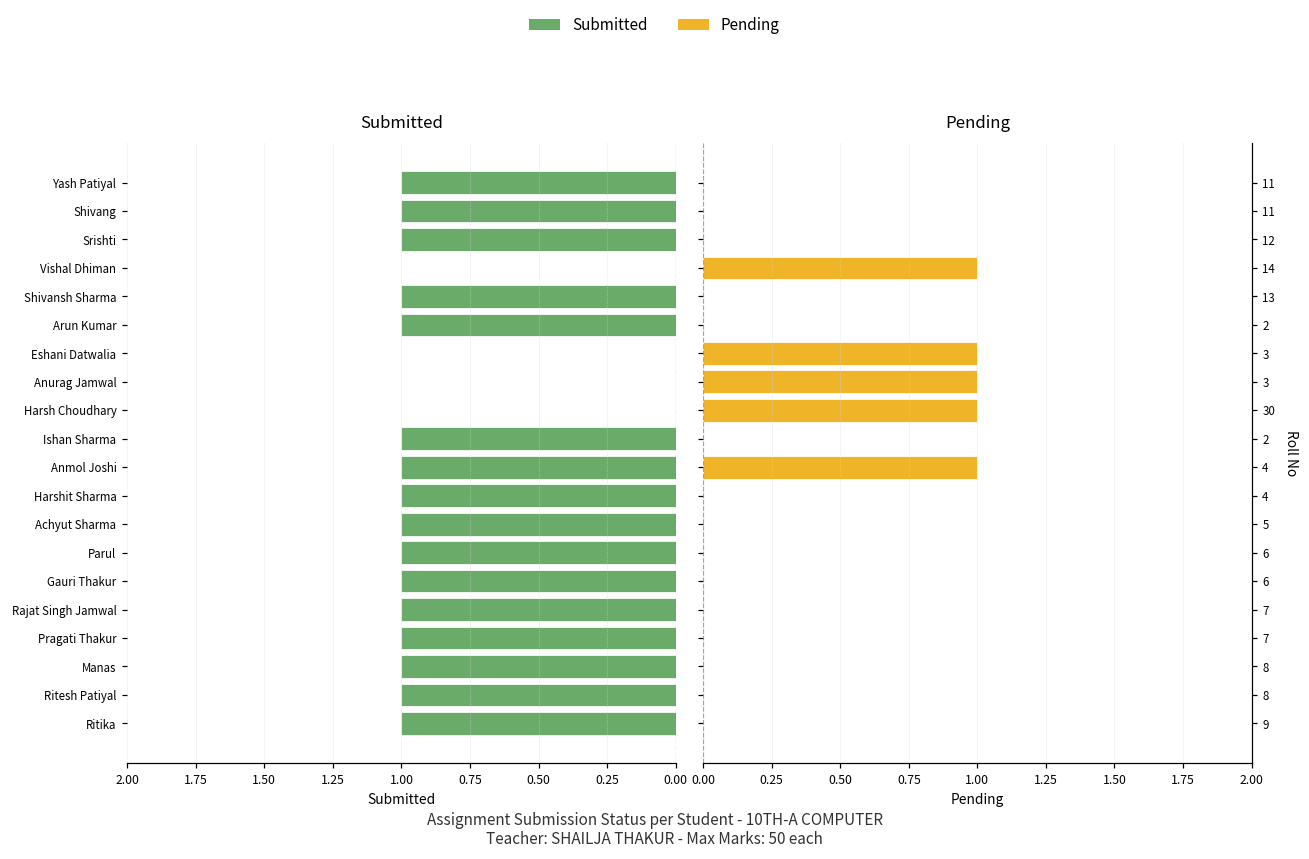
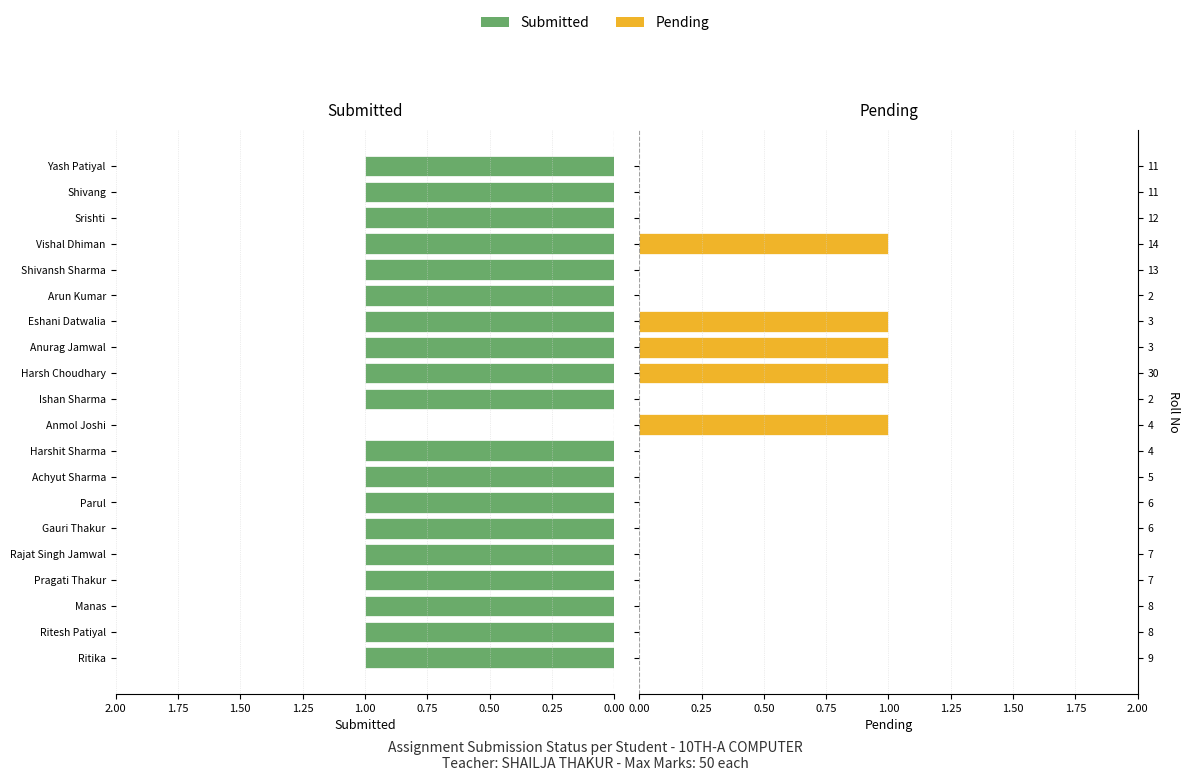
Submitted, Vishal Dhiman: 0 -> 1
Submitted, Eshani Datwalia: 0 -> 1
Submitted, Anurag Jamwal: 0 -> 1
Submitted, Harsh Choudhary: 0 -> 1
Submitted, Anmol Joshi: 1 -> 0
